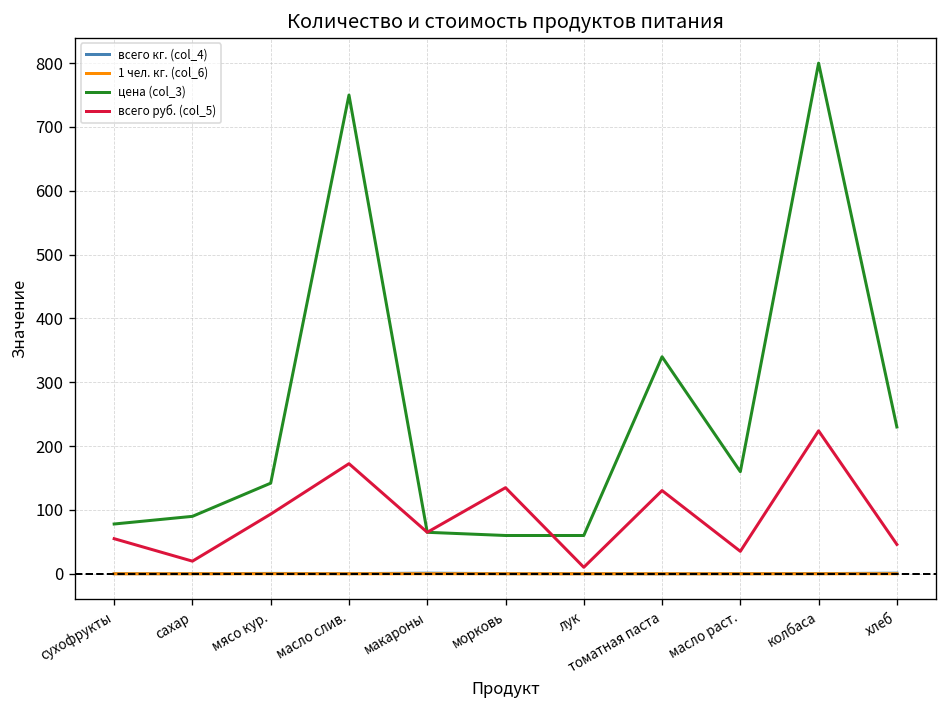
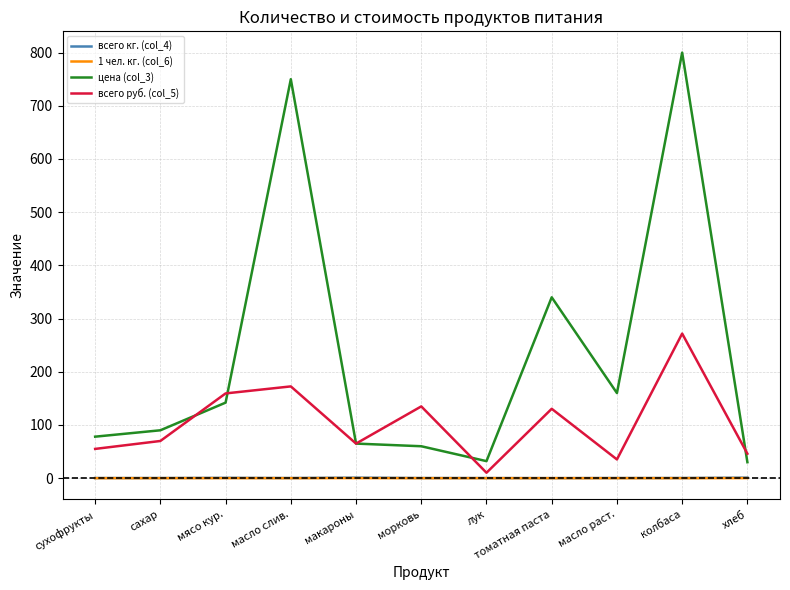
всего руб. (col_5), сахар: 20 -> 70
всего руб. (col_5), мясо кур.: 90 -> 160
цена (col_3), лук: 60 -> 30
всего руб. (col_5), колбаса: 220 -> 270
цена (col_3), хлеб: 230 -> 30
